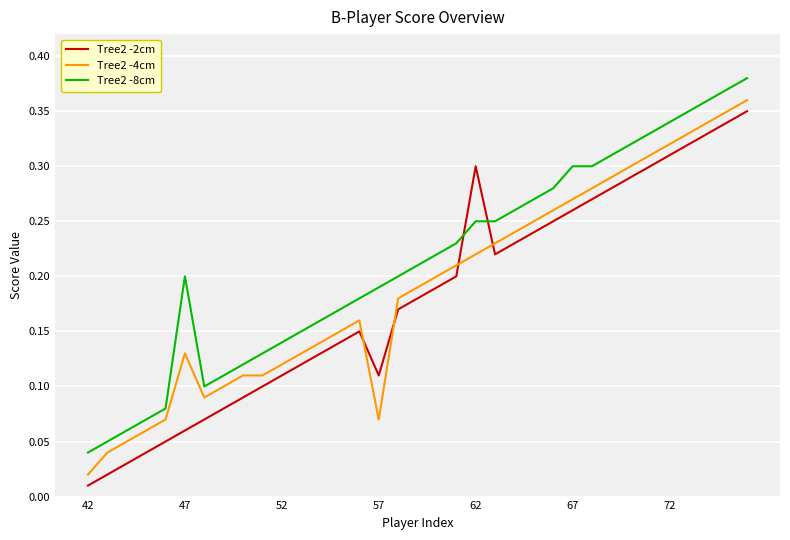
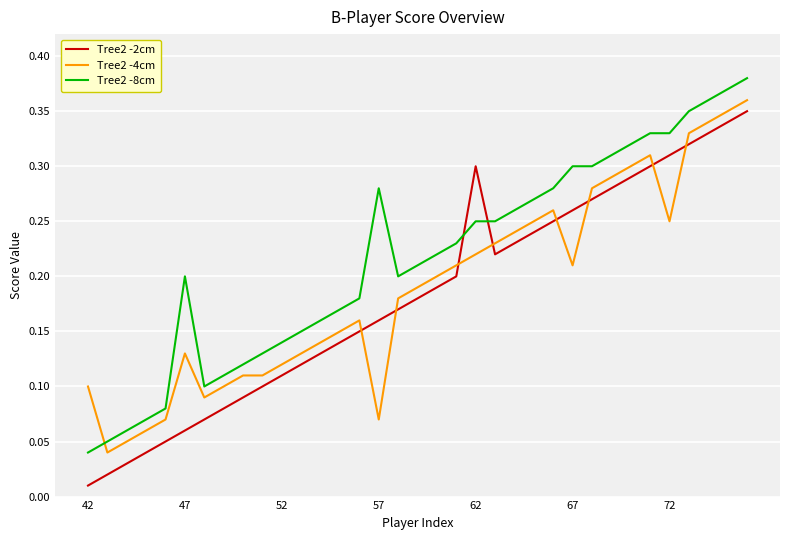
Tree2 -4cm, 42: 0.02 -> 0.10
Tree2 -2cm, 57: 0.11 -> 0.16
Tree2 -8cm, 57: 0.19 -> 0.28
Tree2 -4cm, 67: 0.27 -> 0.21
Tree2 -4cm, 72: 0.32 -> 0.25
Tree2 -8cm, 72: 0.34 -> 0.33
